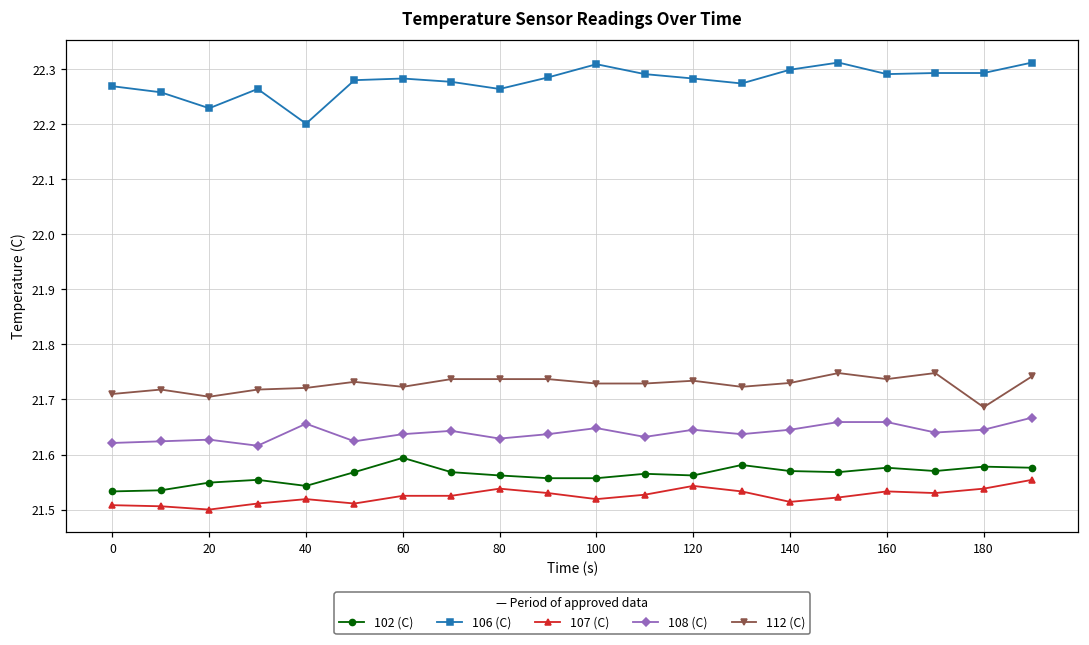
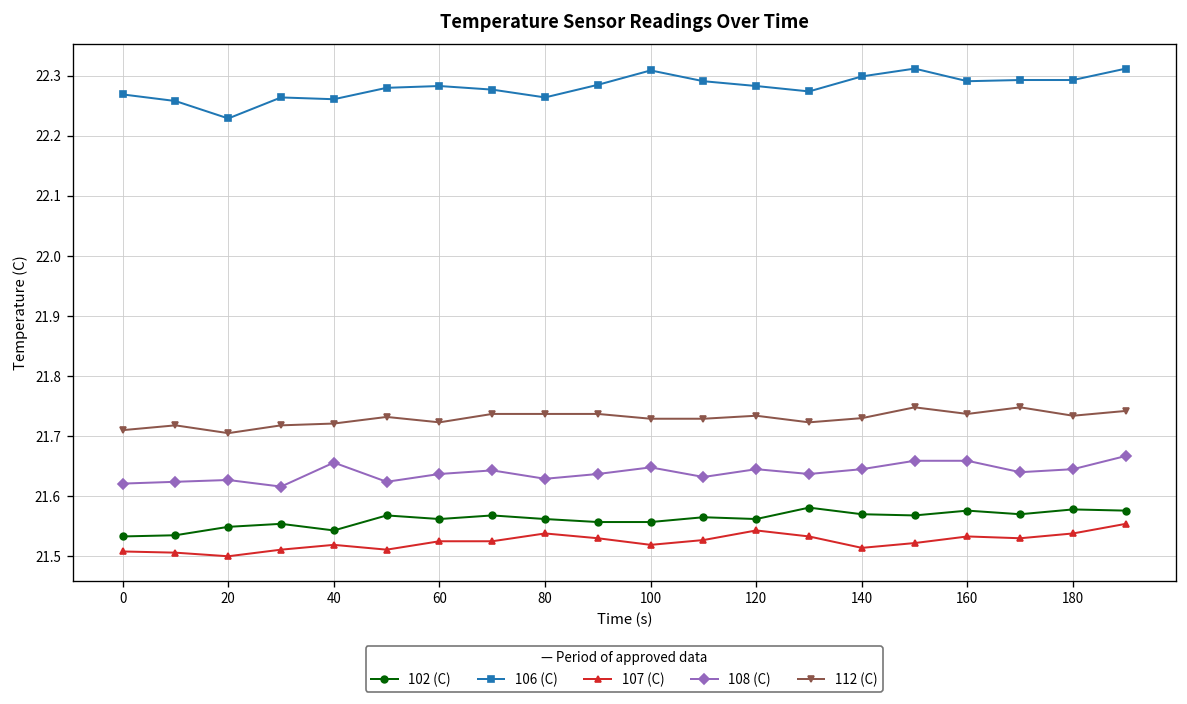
106 (C), 40: 22.20 -> 22.26
102 (C), 60: 21.59 -> 21.56
112 (C), 180: 21.69 -> 21.73
